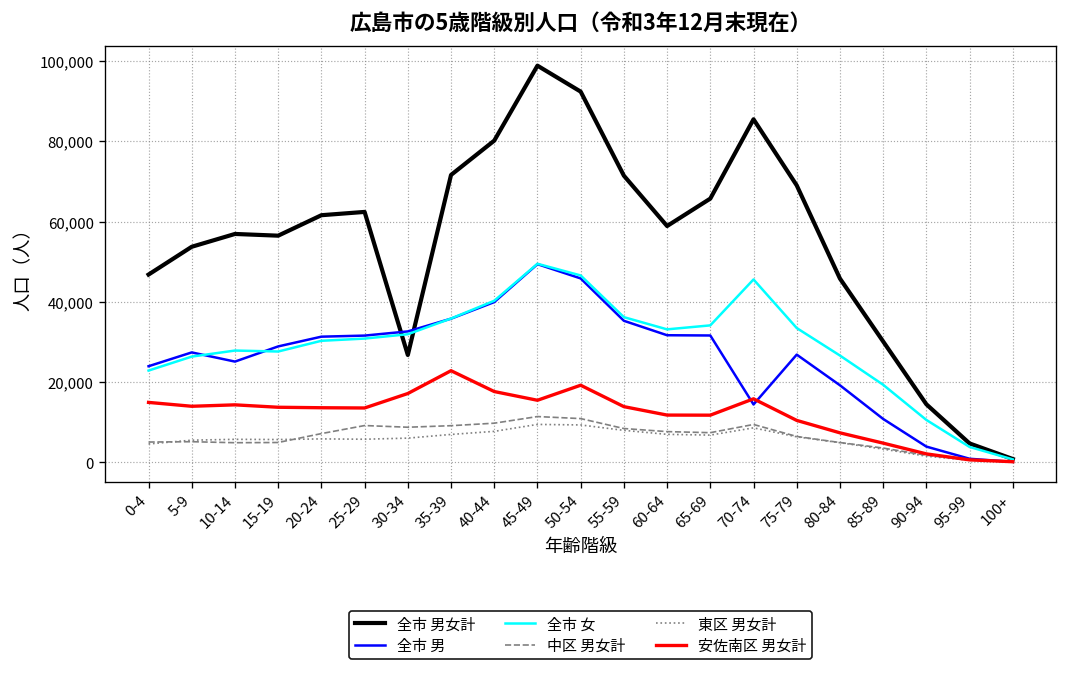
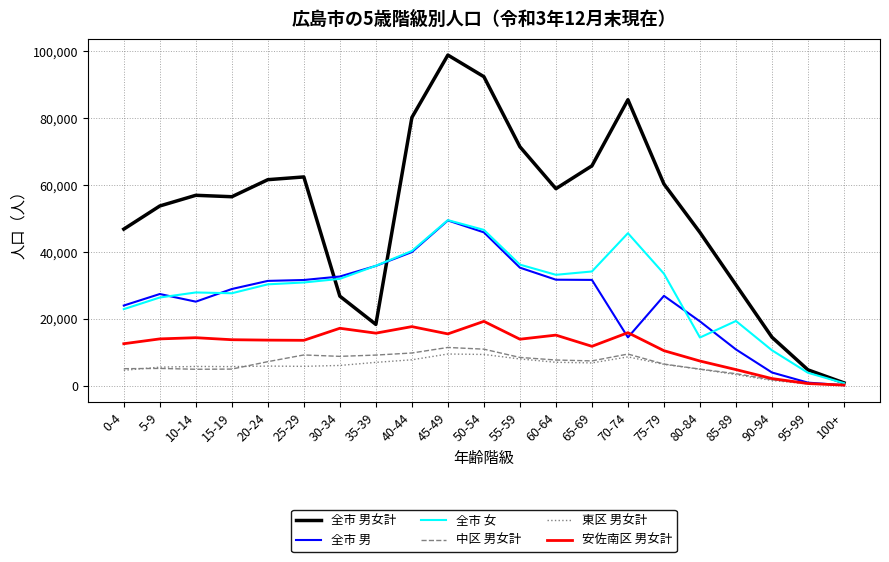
安佐南区 男女計, 0-4: 15,000 -> 13,000
全市 男女計, 35-39: 72,000 -> 18,000
安佐南区 男女計, 35-39: 23,000 -> 16,000
安佐南区 男女計, 60-64: 12,000 -> 15,000
全市 男女計, 75-79: 69,000 -> 60,000
全市 女, 80-84: 27,000 -> 14,000
